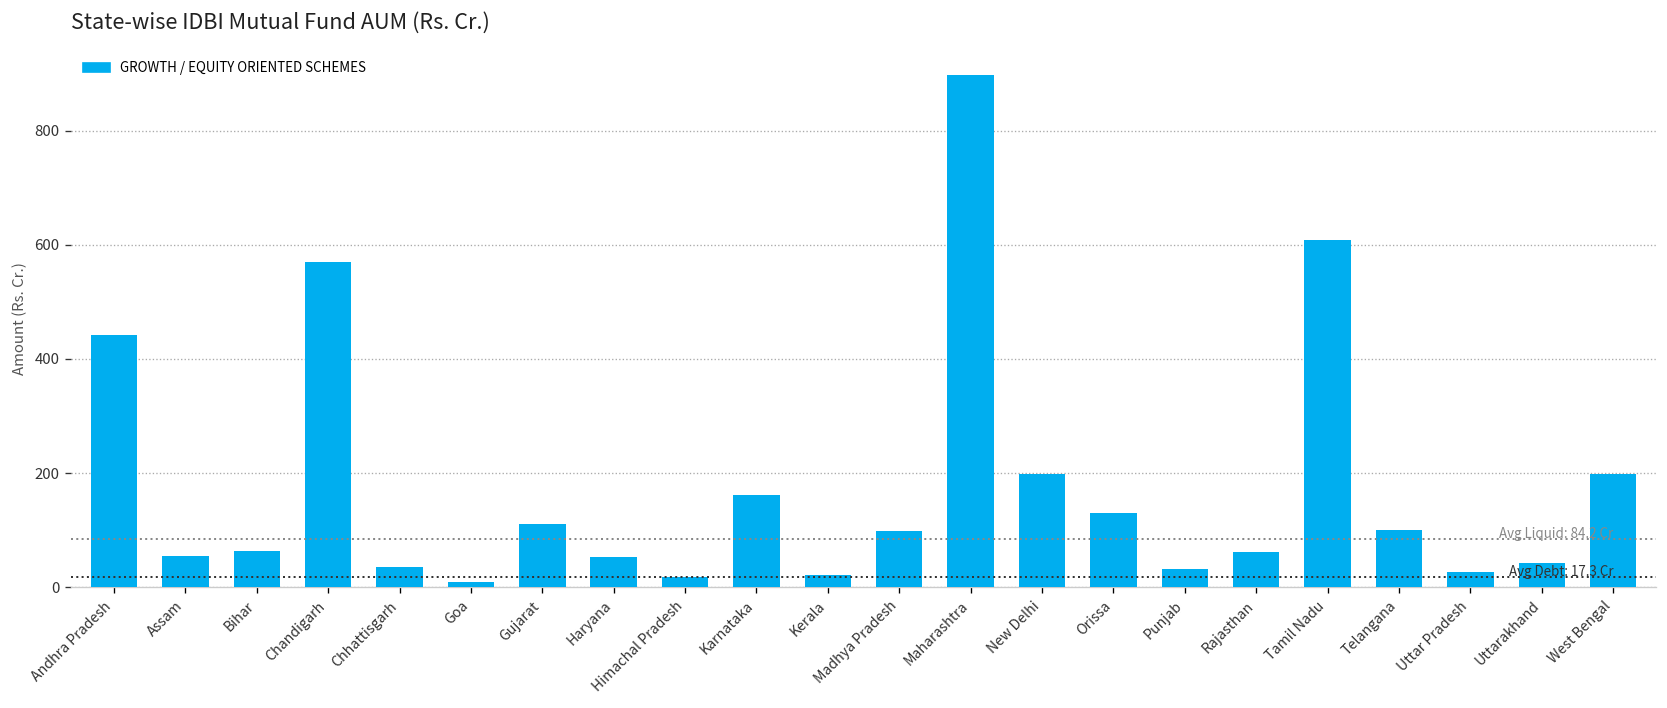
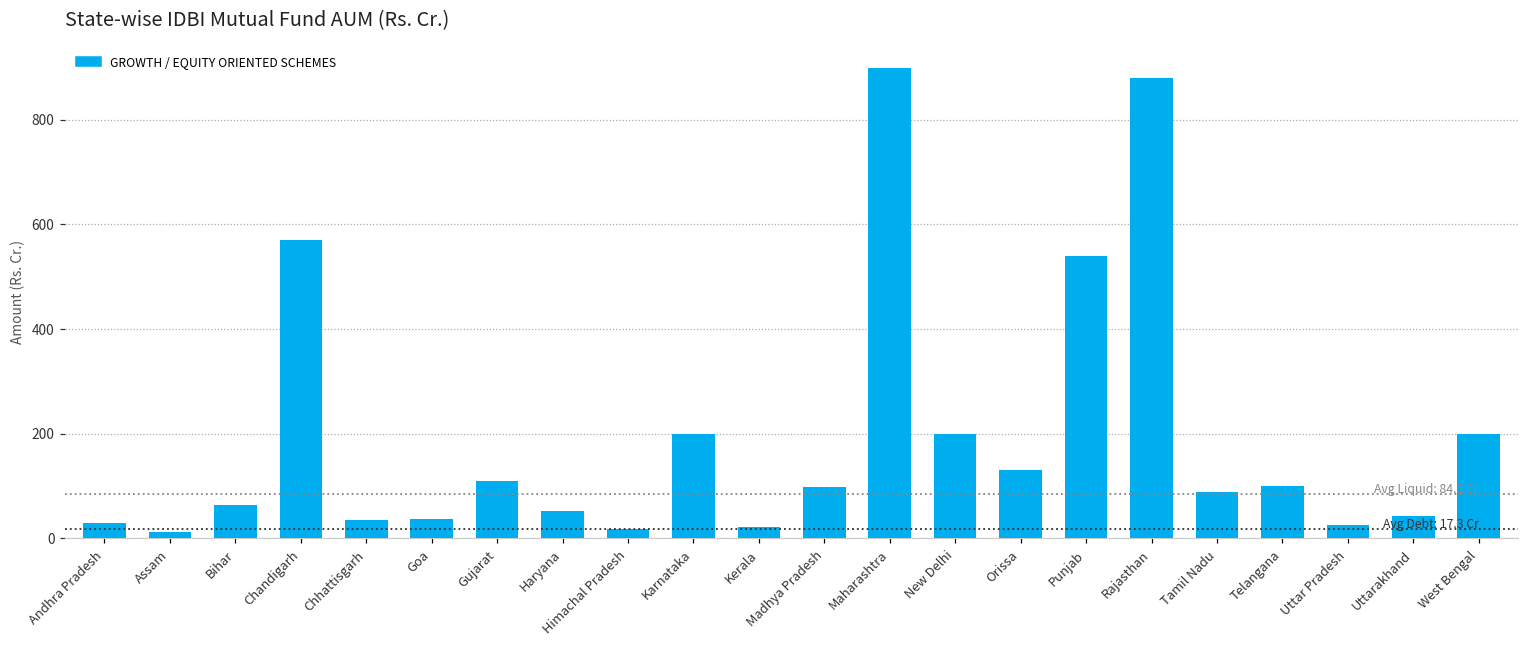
Andhra Pradesh: 440 -> 30
Assam: 60 -> 10
Goa: 10 -> 40
Karnataka: 160 -> 200
Punjab: 30 -> 540
Rajasthan: 60 -> 880
Tamil Nadu: 610 -> 90
